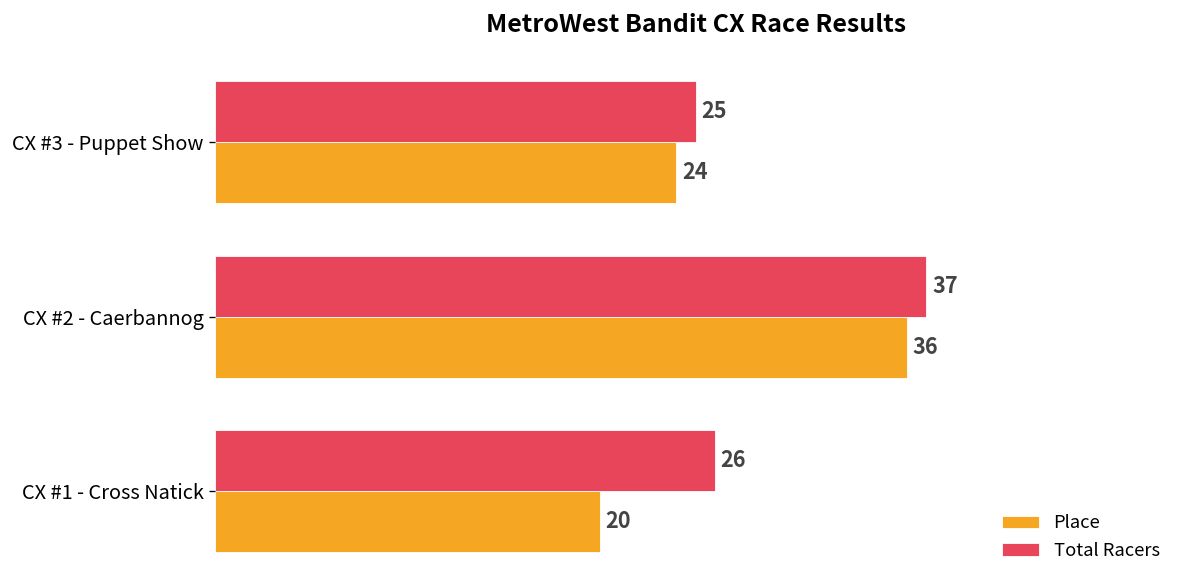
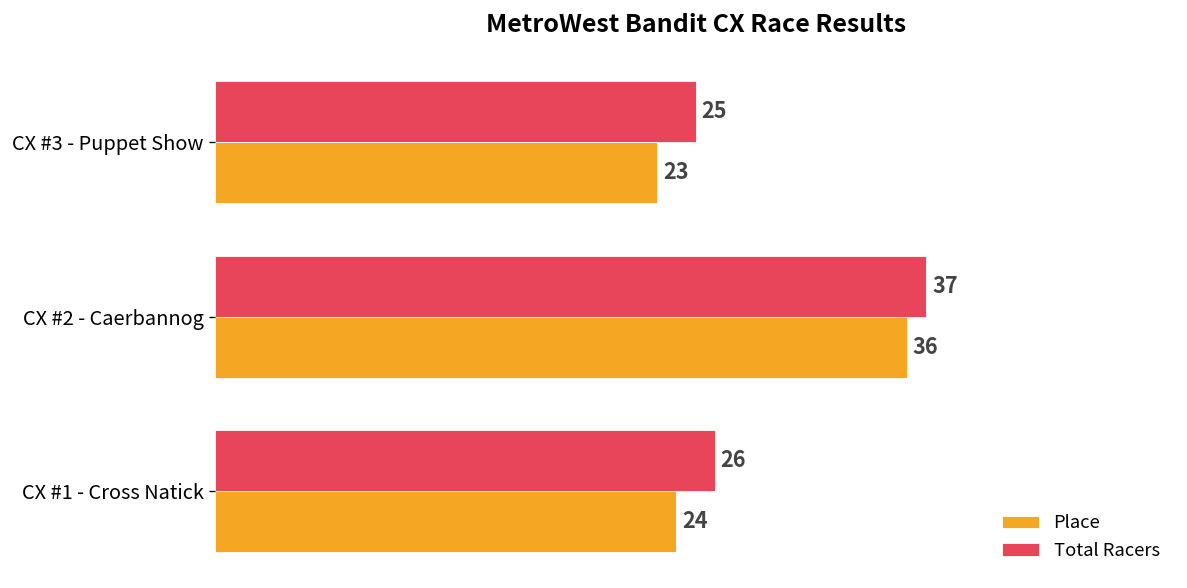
Place, CX #3 - Puppet Show: 24 -> 23
Place, CX #1 - Cross Natick: 20 -> 24
